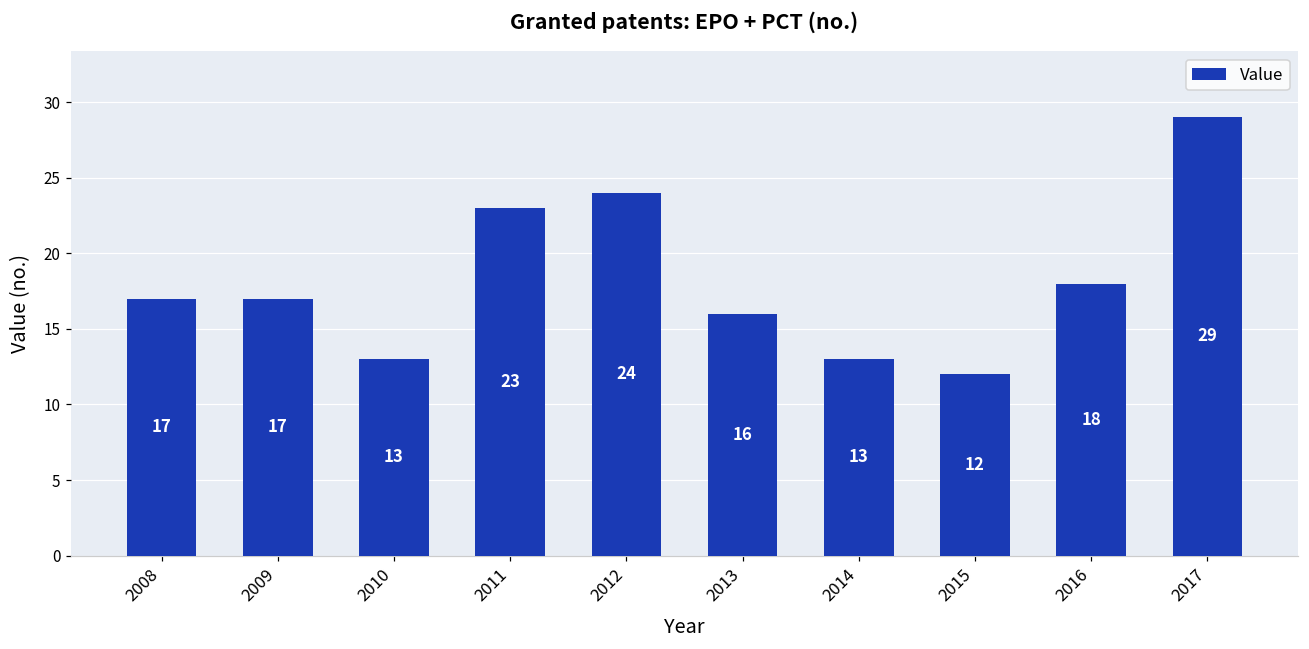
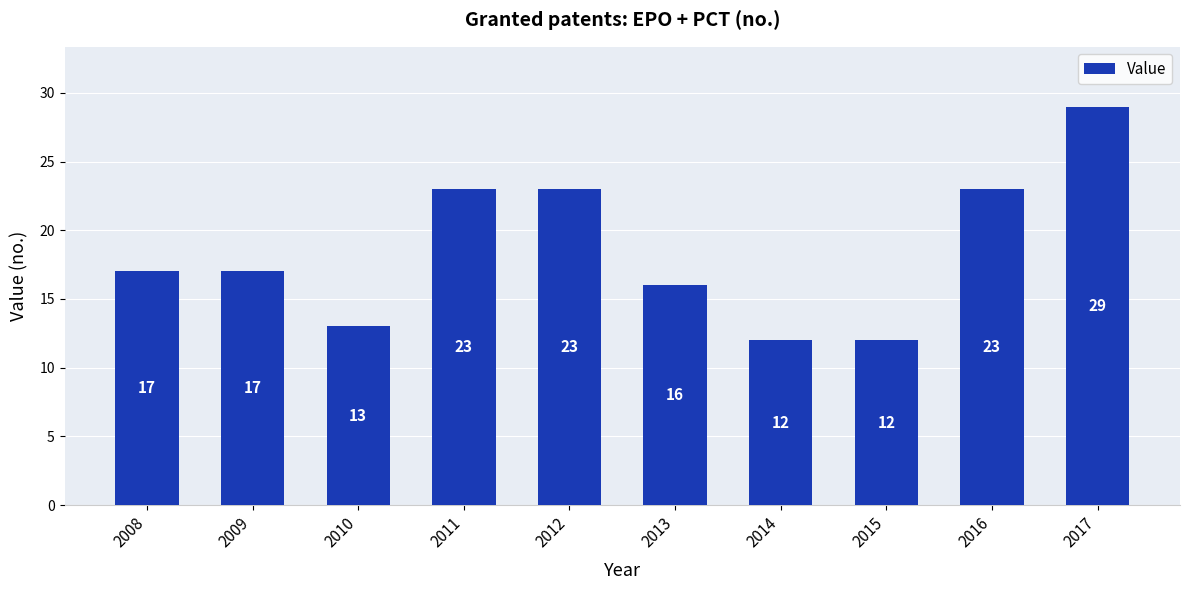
2012: 24 -> 23
2014: 13 -> 12
2016: 18 -> 23
